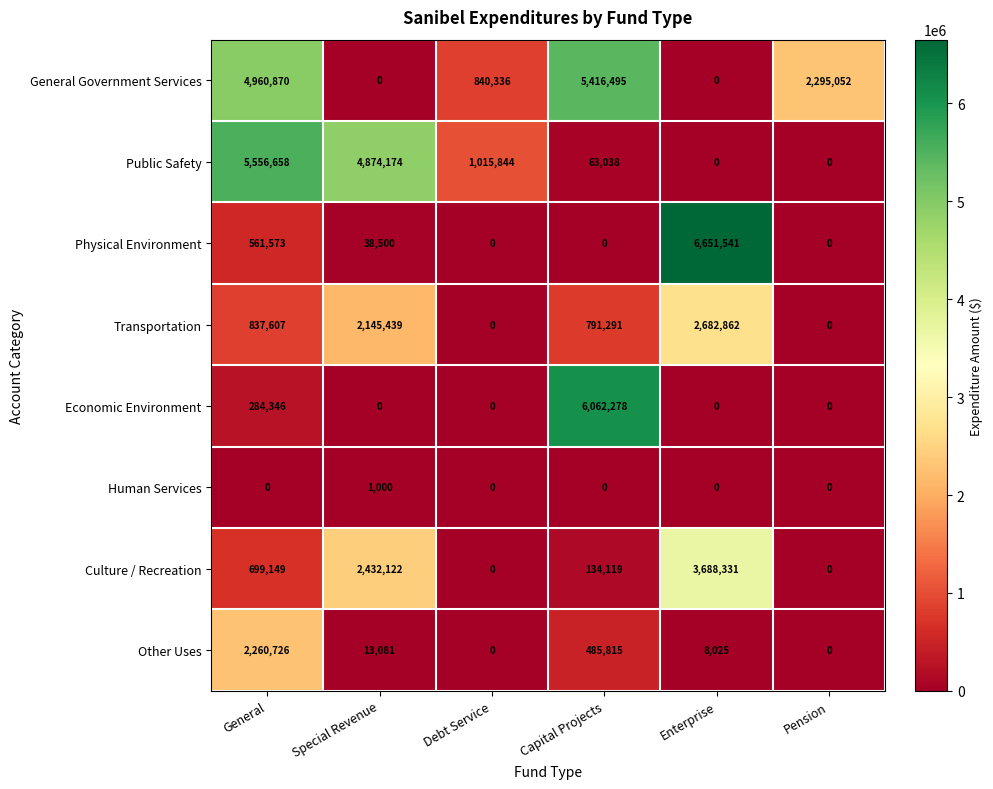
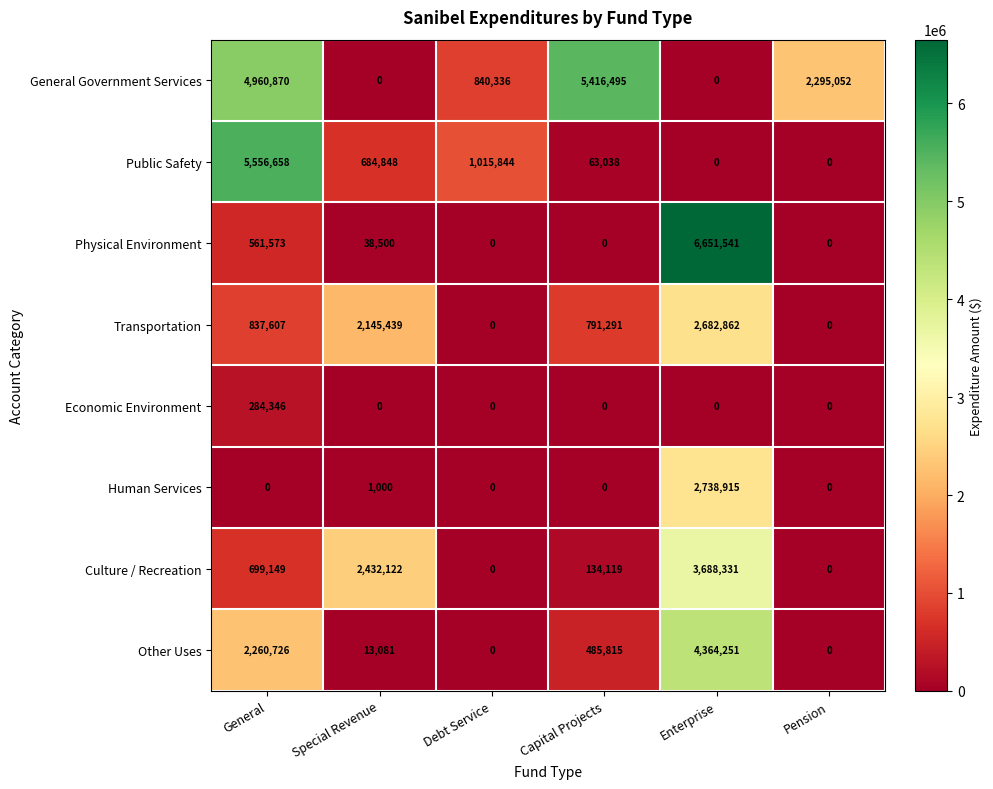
Public Safety, Special Revenue: 4,874,174 -> 684,848
Economic Environment, Capital Projects: 6,062,278 -> 0
Human Services, Enterprise: 0 -> 2,738,915
Other Uses, Enterprise: 8,025 -> 4,364,251
